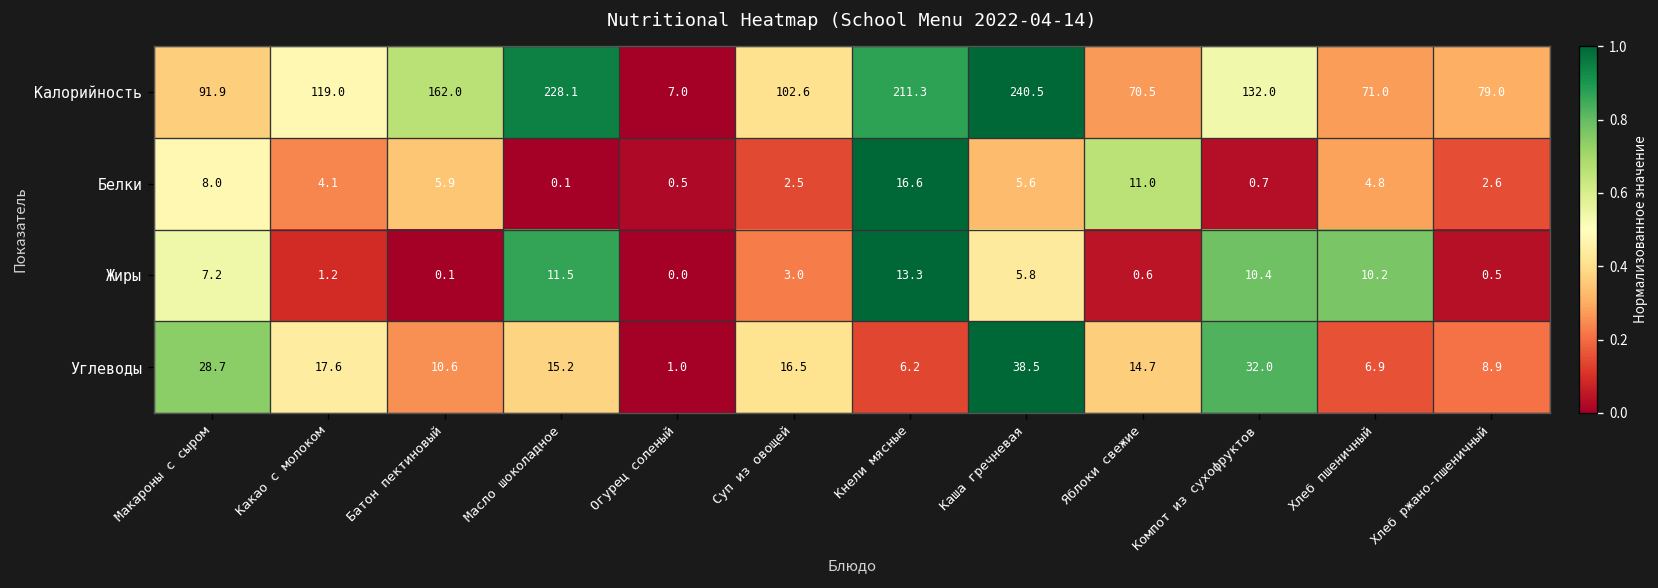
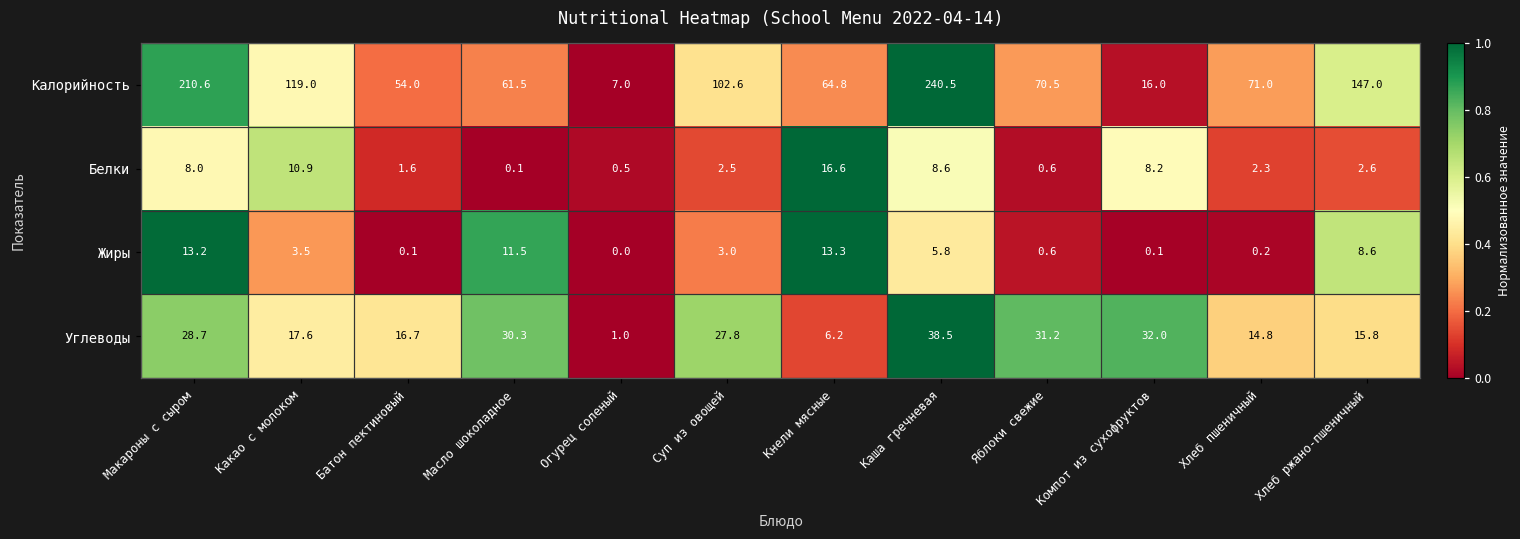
Калорийность, Макароны с сыром: 91.9 -> 210.6
Калорийность, Батон пектиновый: 162.0 -> 54.0
Калорийность, Масло шоколадное: 228.1 -> 61.5
Калорийность, Кнели мясные: 211.3 -> 64.8
Калорийность, Компот из сухофруктов: 132.0 -> 16.0
Калорийность, Хлеб ржано-пшеничный: 79.0 -> 147.0
Белки, Какао с молоком: 4.1 -> 10.9
Белки, Батон пектиновый: 5.9 -> 1.6
Белки, Каша гречневая: 5.6 -> 8.6
Белки, Яблоки свежие: 11.0 -> 0.6
Белки, Компот из сухофруктов: 0.7 -> 8.2
Белки, Хлеб пшеничный: 4.8 -> 2.3
Жиры, Макароны с сыром: 7.2 -> 13.2
Жиры, Какао с молоком: 1.2 -> 3.5
Жиры, Компот из сухофруктов: 10.4 -> 0.1
Жиры, Хлеб пшеничный: 10.2 -> 0.2
Жиры, Хлеб ржано-пшеничный: 0.5 -> 8.6
Углеводы, Батон пектиновый: 10.6 -> 16.7
Углеводы, Масло шоколадное: 15.2 -> 30.3
Углеводы, Суп из овощей: 16.5 -> 27.8
Углеводы, Яблоки свежие: 14.7 -> 31.2
Углеводы, Хлеб пшеничный: 6.9 -> 14.8
Углеводы, Хлеб ржано-пшеничный: 8.9 -> 15.8
